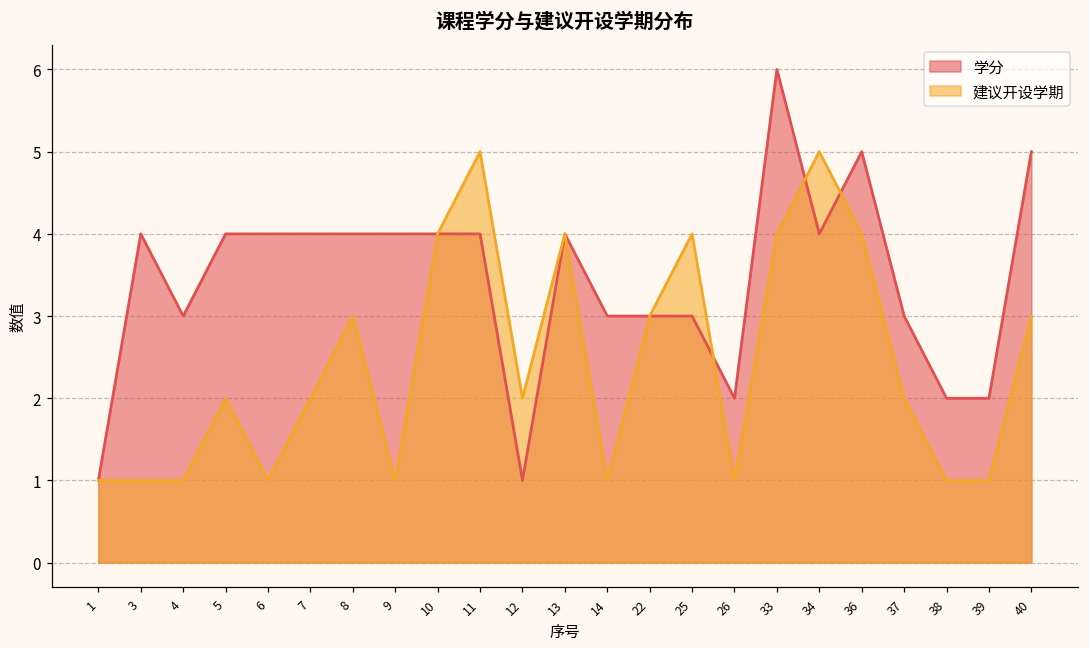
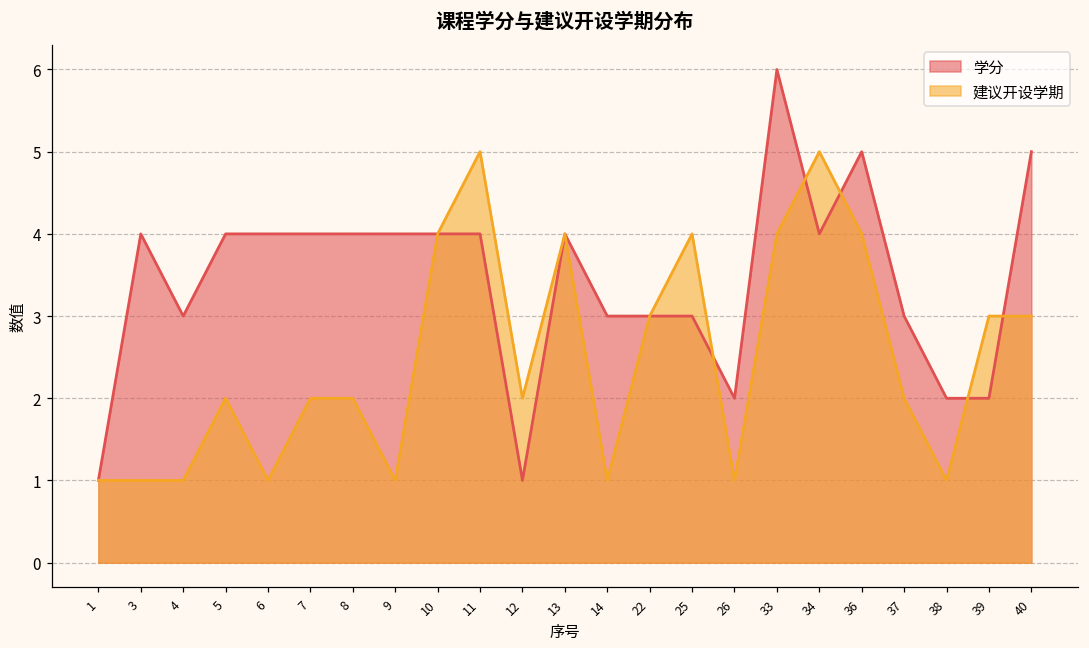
建议开设学期, 8: 3 -> 2
建议开设学期, 39: 1 -> 3
